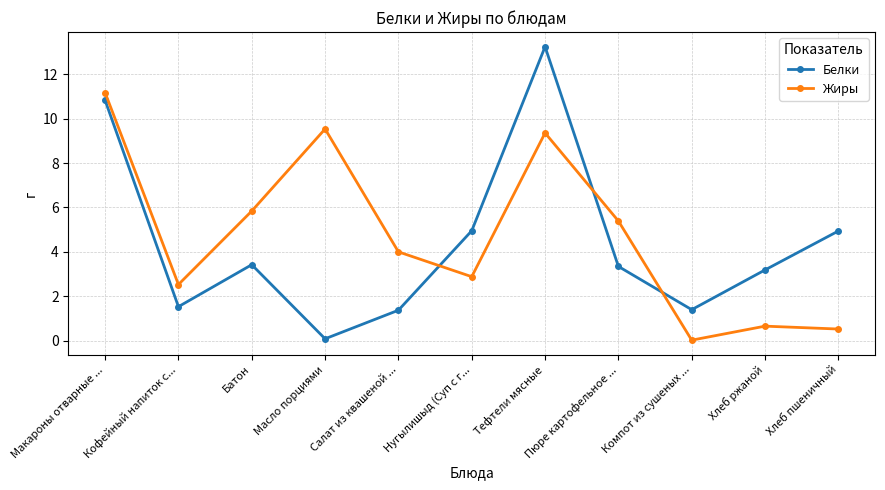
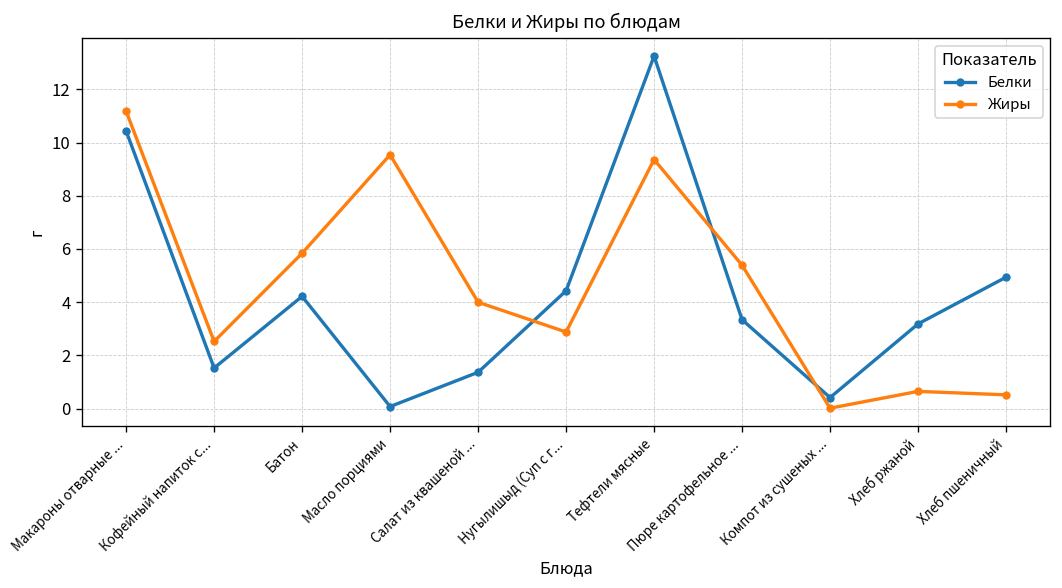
Белки, Макароны отварные ...: 10.8 -> 10.4
Белки, Батон: 3.4 -> 4.2
Белки, Нугылишыд (Суп с г...: 5.0 -> 4.4
Белки, Компот из сушеных ...: 1.4 -> 0.4
